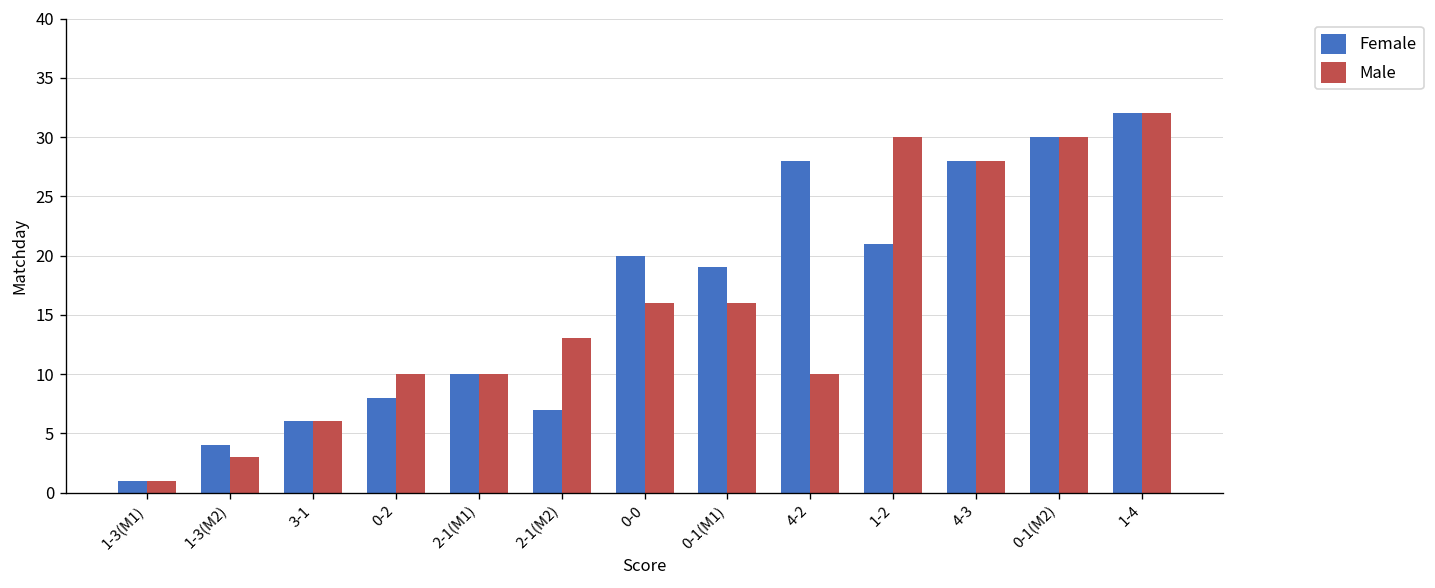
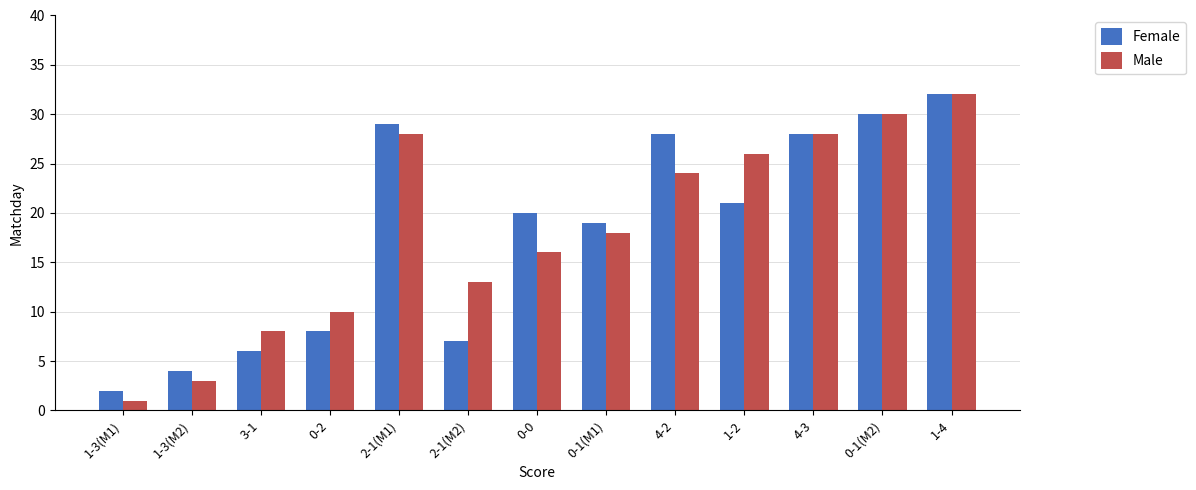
Female, 1-3(M1): 1 -> 2
Male, 3-1: 6 -> 8
Female, 2-1(M1): 10 -> 29
Male, 2-1(M1): 10 -> 28
Male, 0-1(M1): 16 -> 18
Male, 4-2: 10 -> 24
Male, 1-2: 30 -> 26
